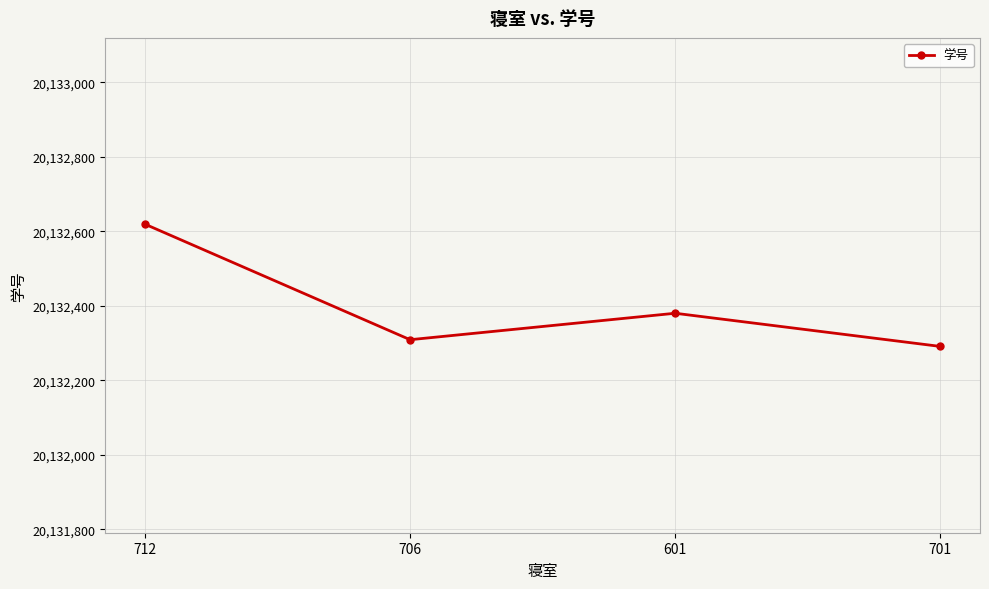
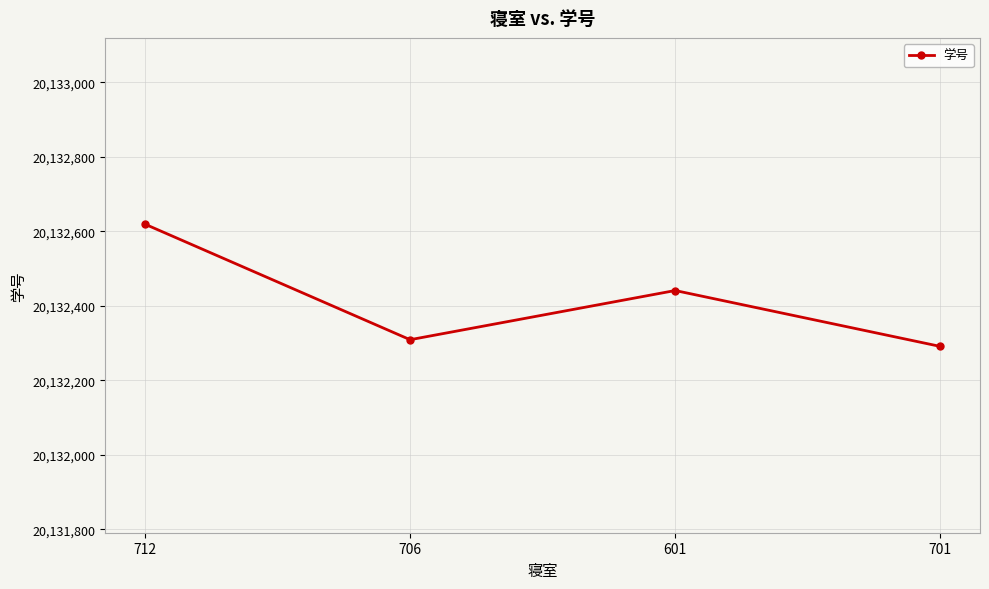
601: 20,132,380 -> 20,132,440
